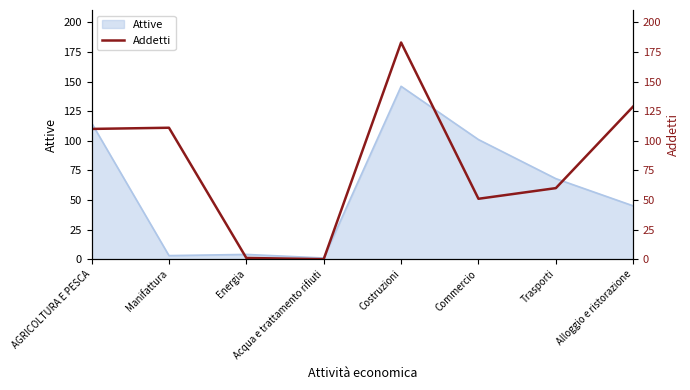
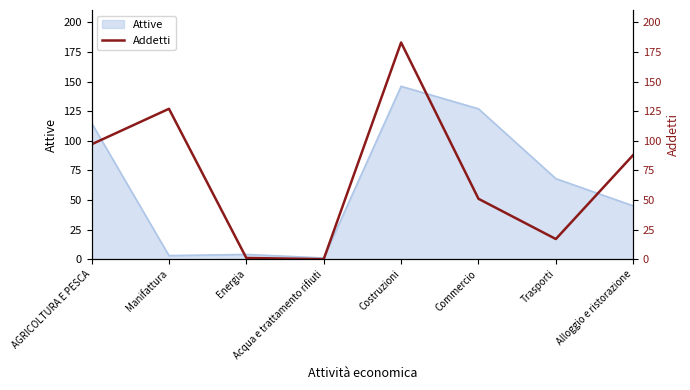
Attive, Commercio: 101 -> 127
Addetti, AGRICOLTURA E PESCA: 110 -> 97
Addetti, Manifattura: 111 -> 127
Addetti, Trasporti: 60 -> 17
Addetti, Alloggio e ristorazione: 129 -> 88
